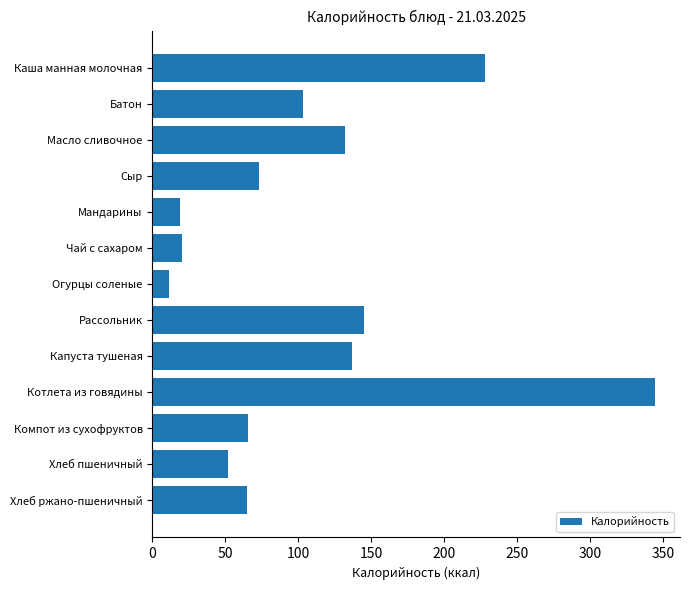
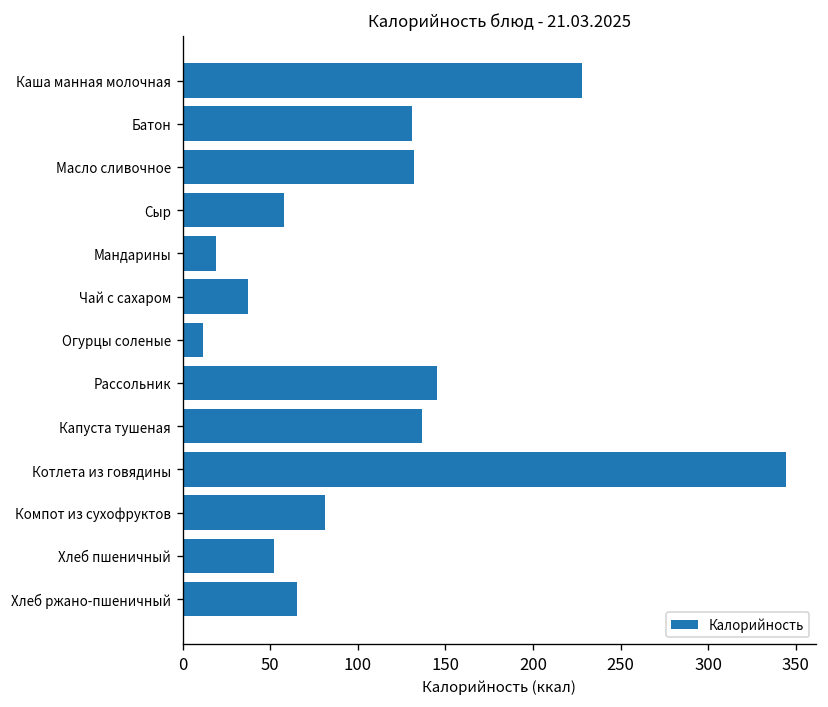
Батон: 103 -> 131
Сыр: 73 -> 58
Чай с сахаром: 21 -> 37
Компот из сухофруктов: 65 -> 81
